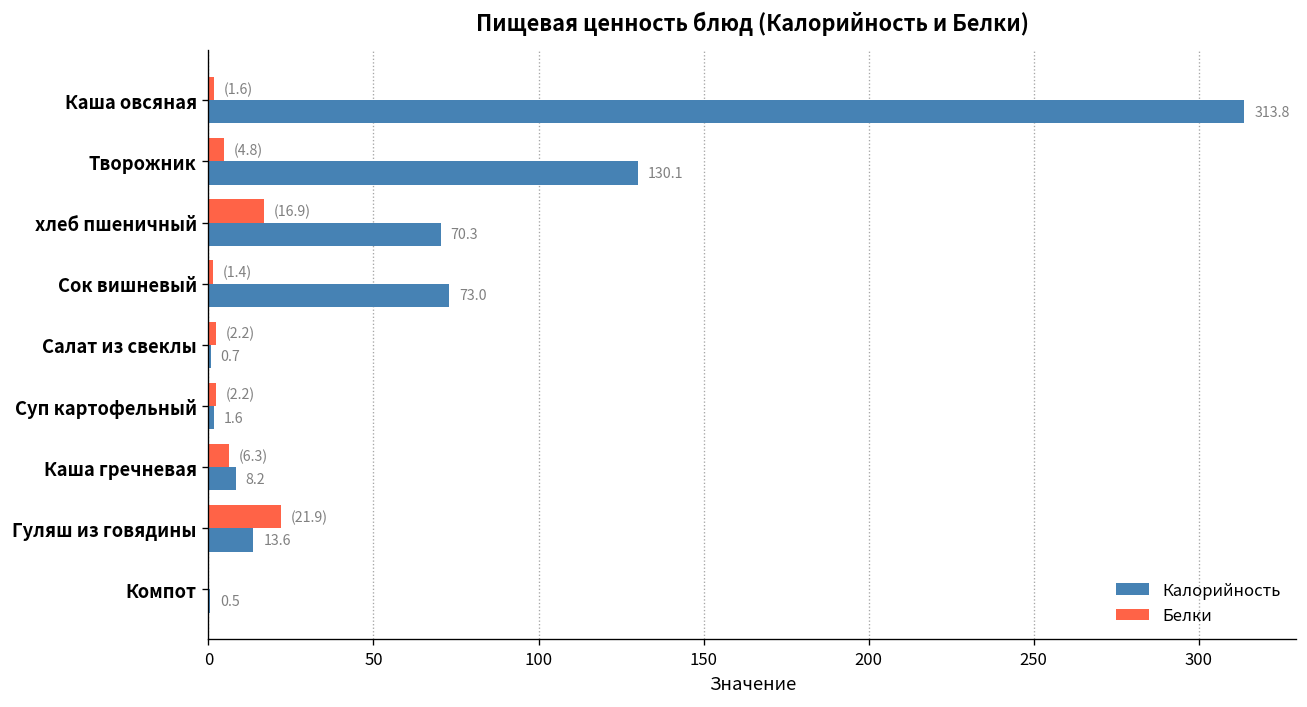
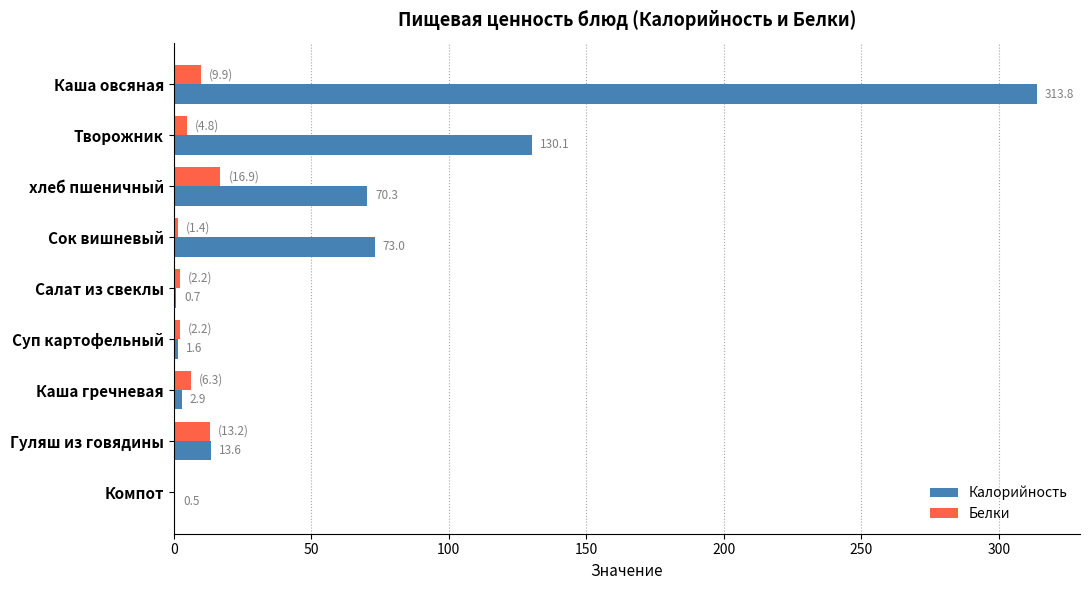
Белки, Каша овсяная: (1.6) -> (9.9)
Калорийность, Каша гречневая: 8.2 -> 2.9
Белки, Гуляш из говядины: (21.9) -> (13.2)
